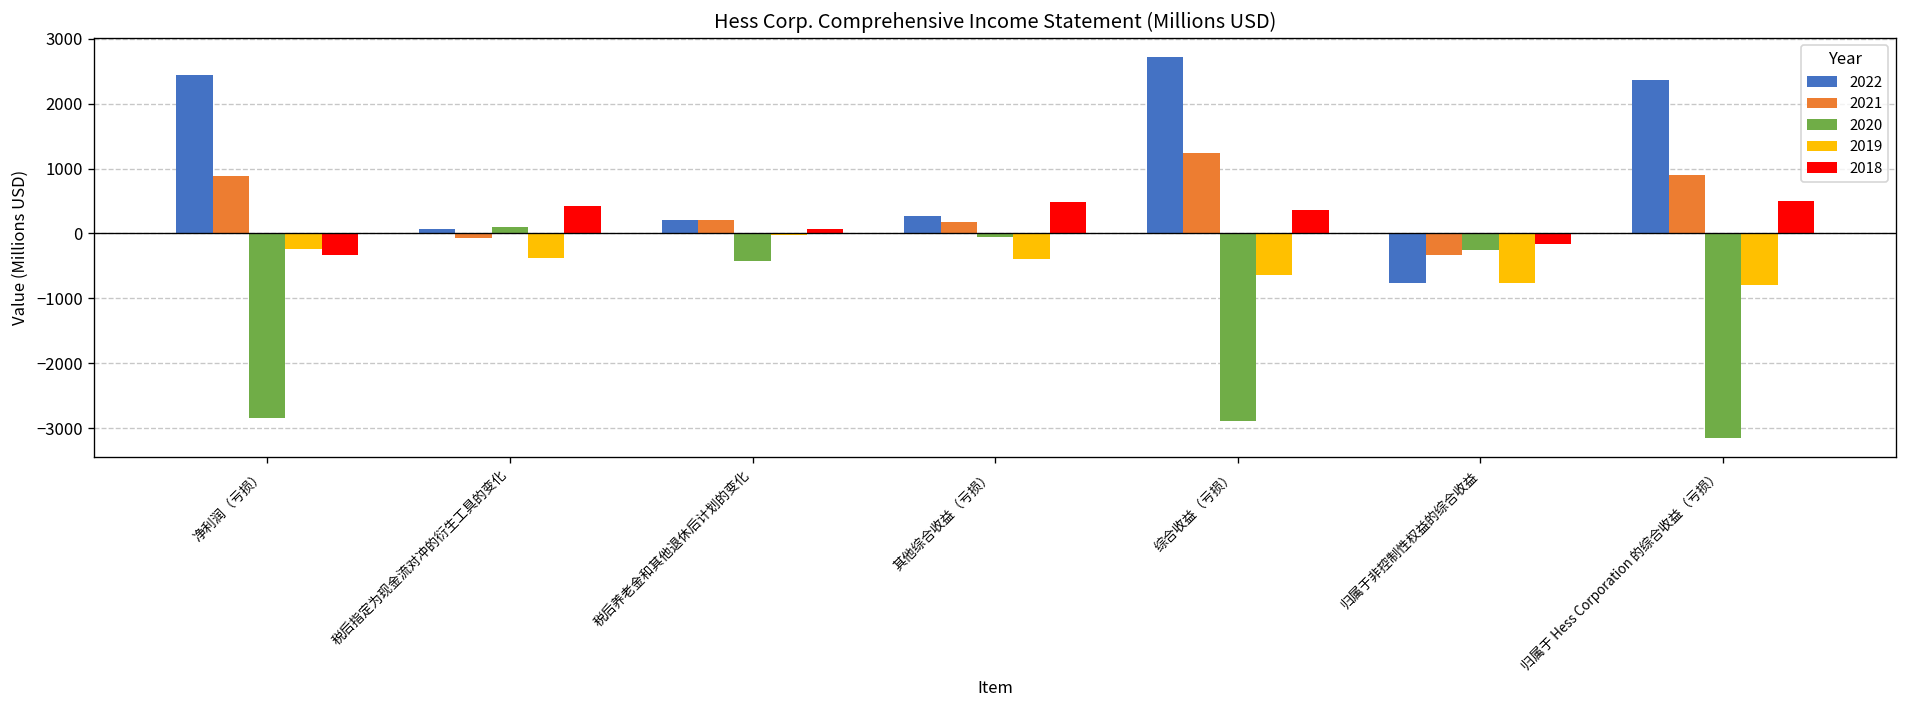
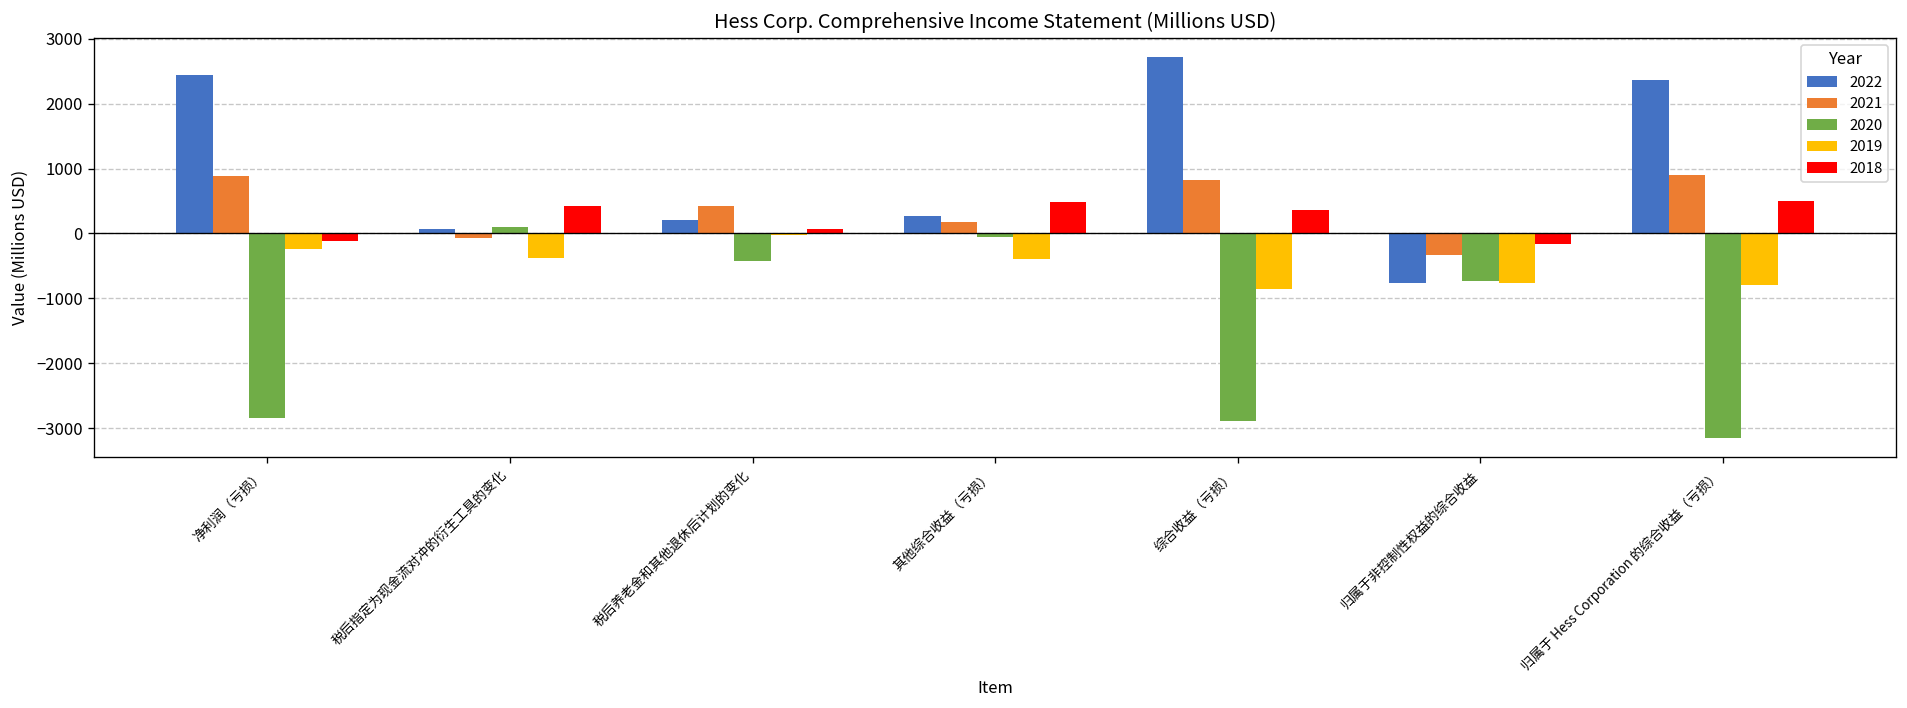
2018, 净利润（亏损）: -300 -> -100
2021, 税后养老金和其他退休后计划的变化: 200 -> 400
2021, 综合收益（亏损）: 1200 -> 800
2019, 综合收益（亏损）: -600 -> -800
2020, 归属于非控制性权益的综合收益: -300 -> -700
